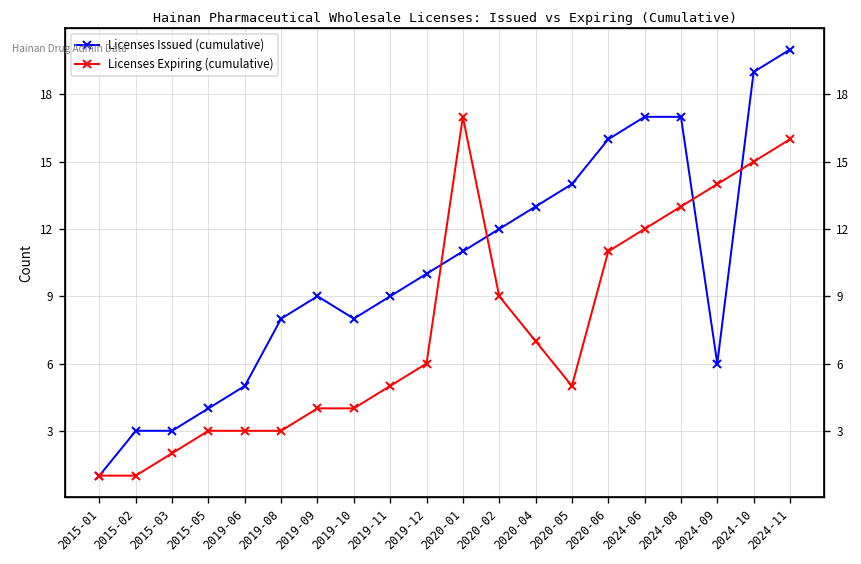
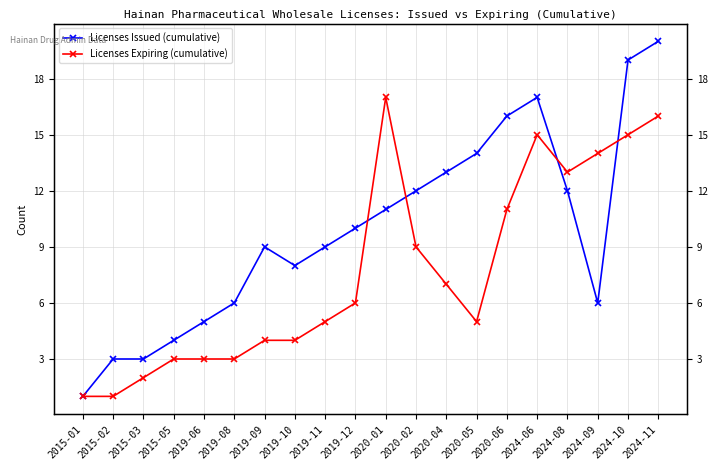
Licenses Issued (cumulative), 2019-08: 8 -> 6
Licenses Expiring (cumulative), 2024-06: 12 -> 15
Licenses Issued (cumulative), 2024-08: 17 -> 12
